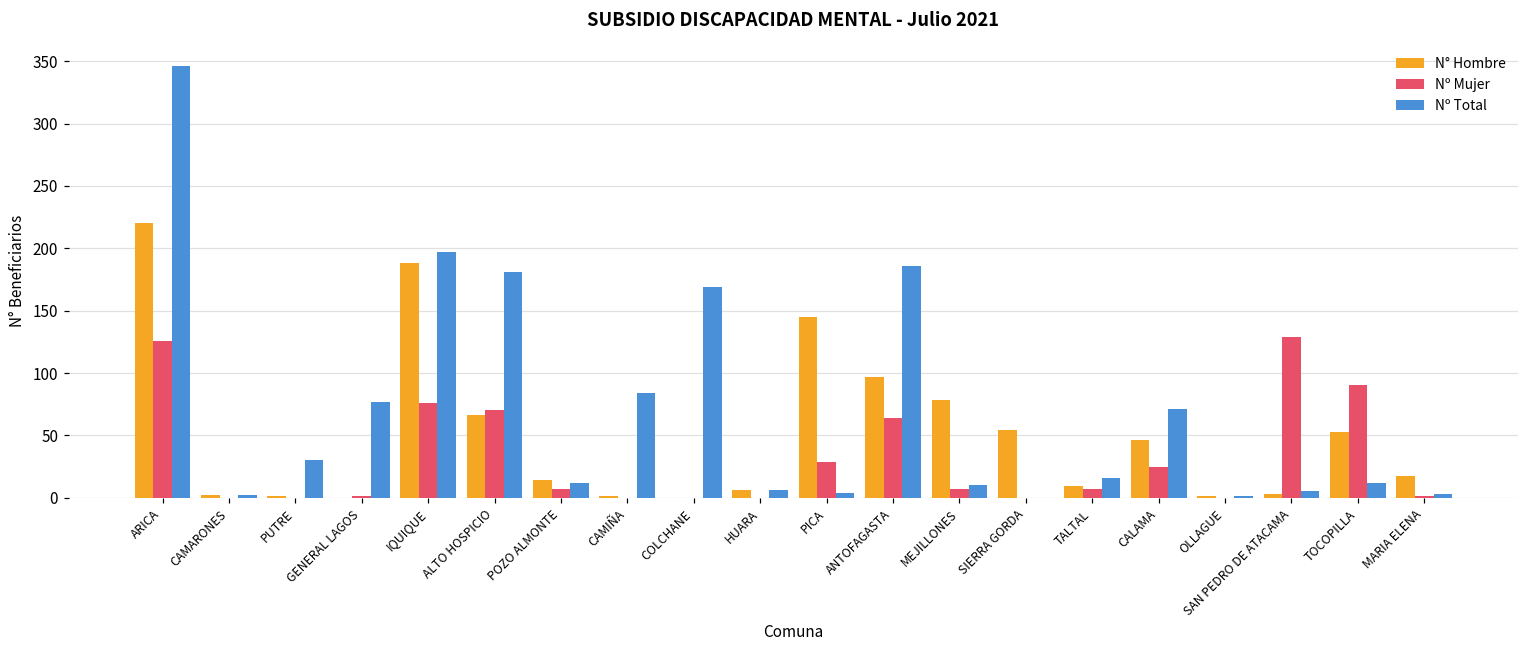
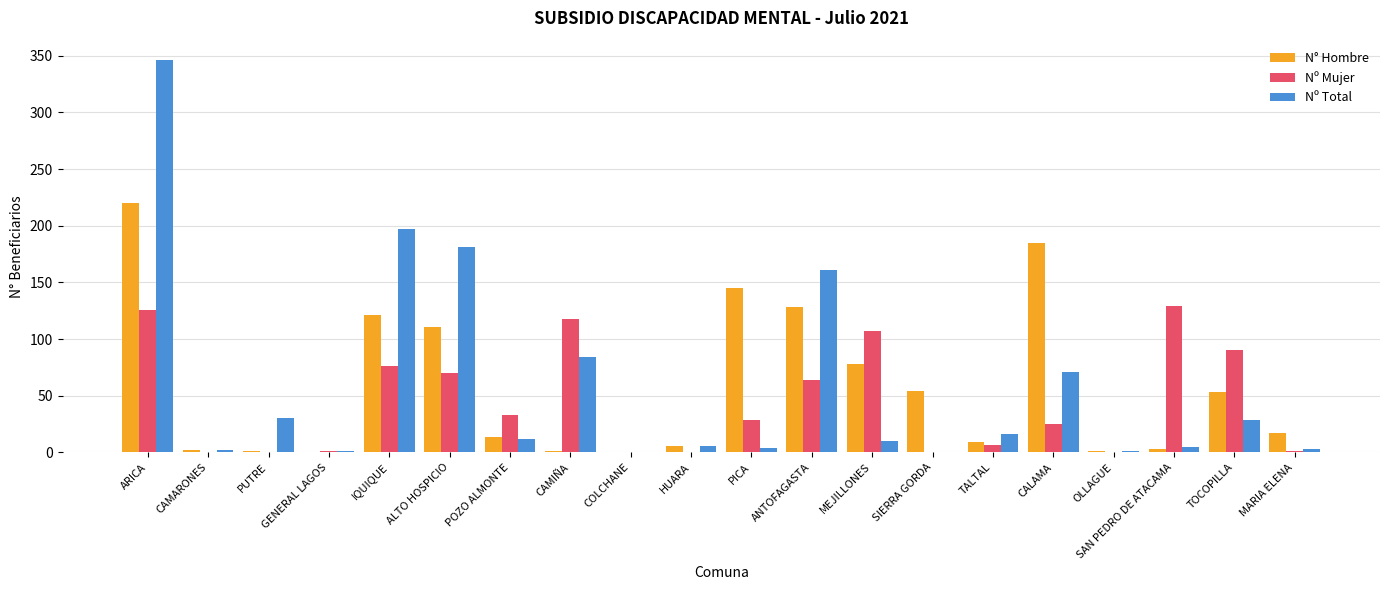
Nº Total, GENERAL LAGOS: 77 -> 1
N° Hombre, IQUIQUE: 188 -> 121
N° Hombre, ALTO HOSPICIO: 66 -> 111
Nº Mujer, POZO ALMONTE: 7 -> 33
Nº Mujer, CAMIÑA: 0 -> 118
Nº Total, COLCHANE: 169 -> 0
N° Hombre, ANTOFAGASTA: 97 -> 128
Nº Total, ANTOFAGASTA: 186 -> 161
Nº Mujer, MEJILLONES: 7 -> 107
N° Hombre, CALAMA: 46 -> 185
Nº Total, TOCOPILLA: 12 -> 29
